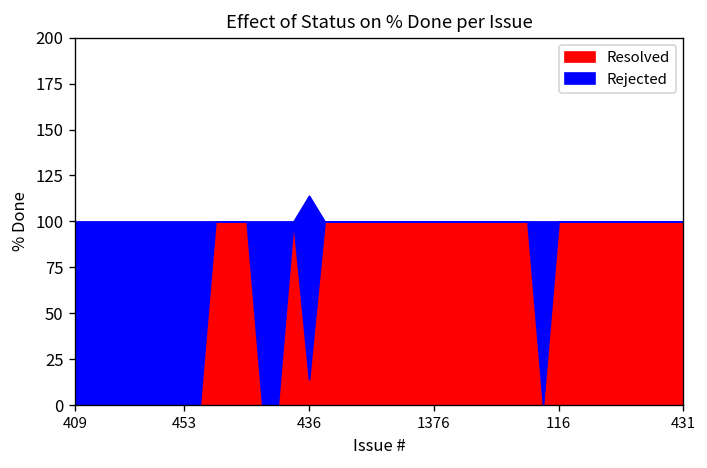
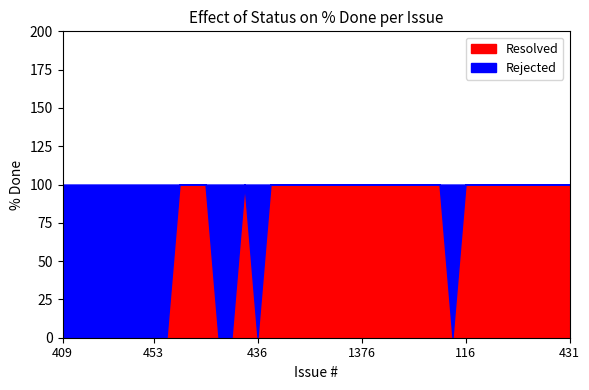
Resolved, 436: 14 -> 0
